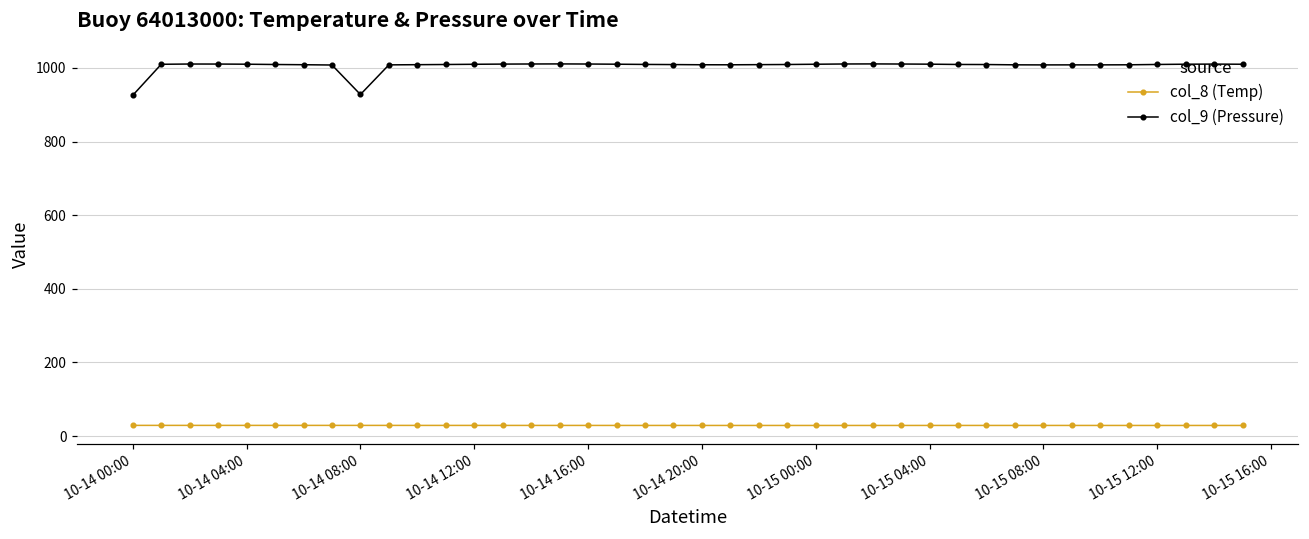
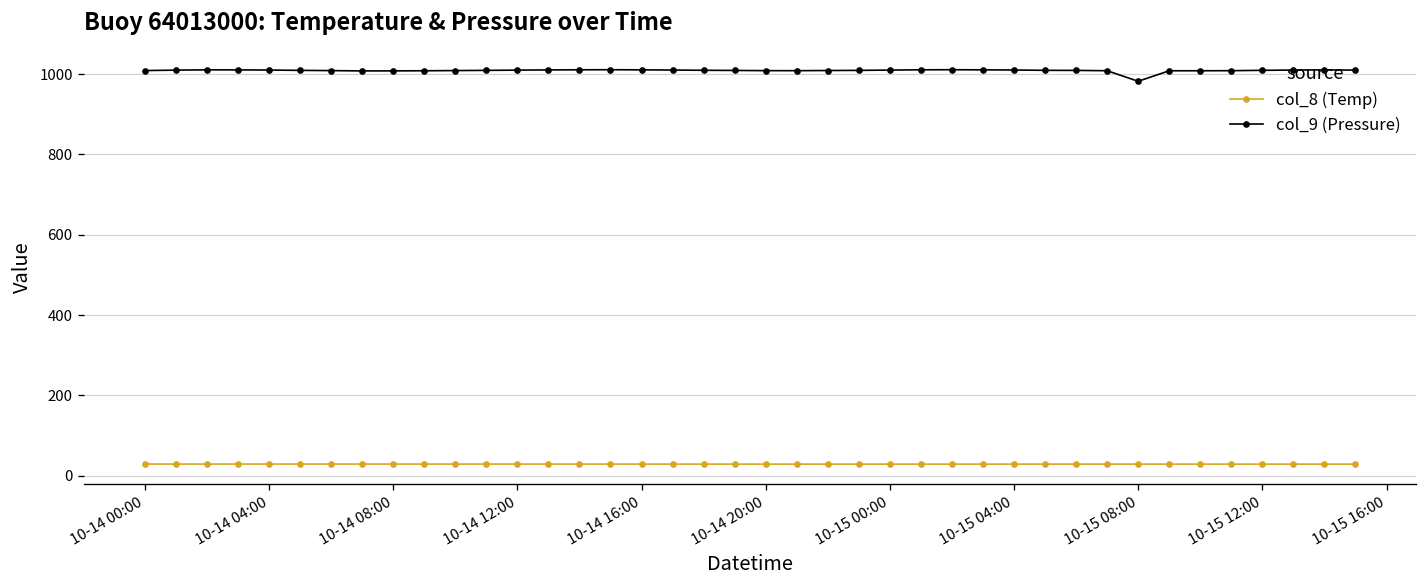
col_9 (Pressure), 10-14 00:00: 930 -> 1010
col_9 (Pressure), 10-14 08:00: 930 -> 1010
col_9 (Pressure), 10-15 08:00: 1010 -> 980
